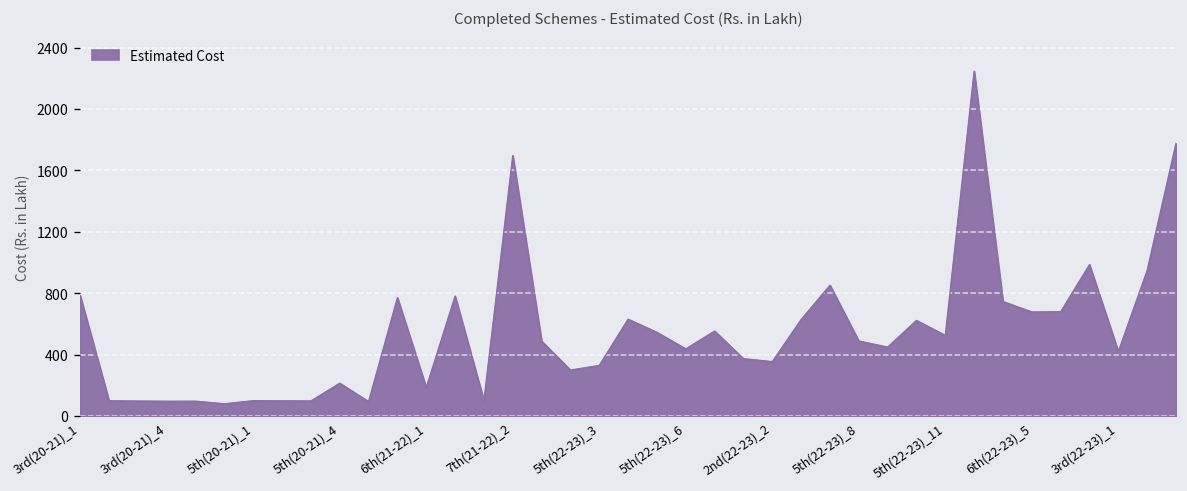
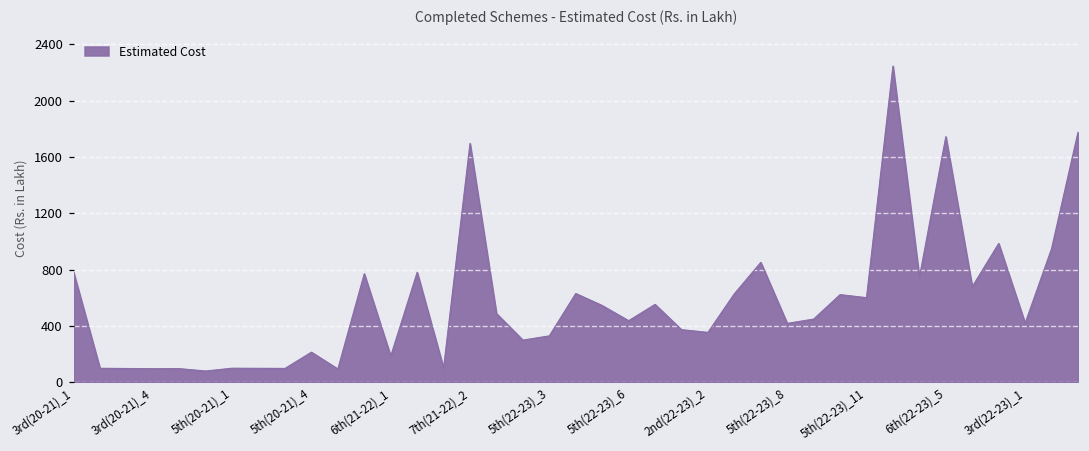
5th(22-23)_8: 490 -> 420
5th(22-23)_11: 520 -> 600
6th(22-23)_5: 680 -> 1740
